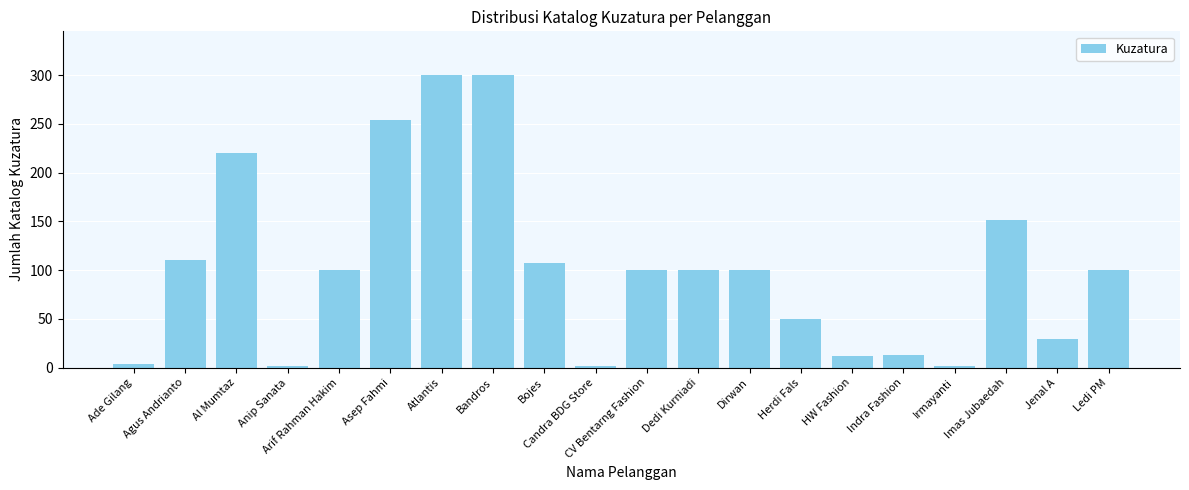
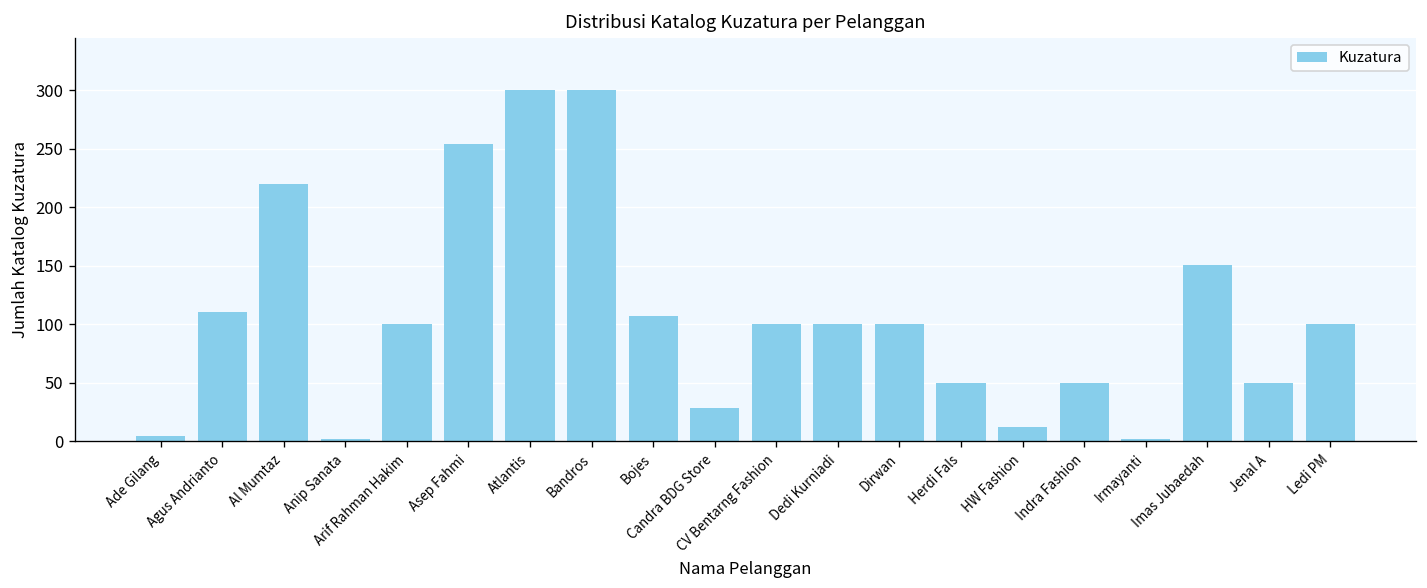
Candra BDG Store: 0 -> 30
Indra Fashion: 10 -> 50
Jenal A: 30 -> 50
